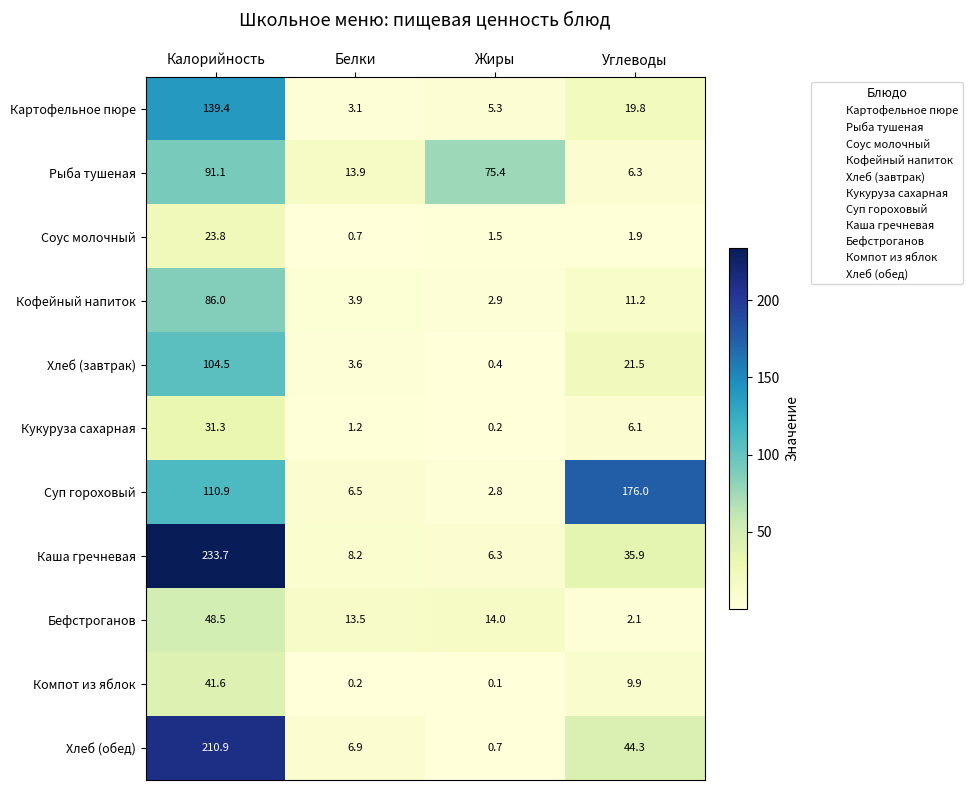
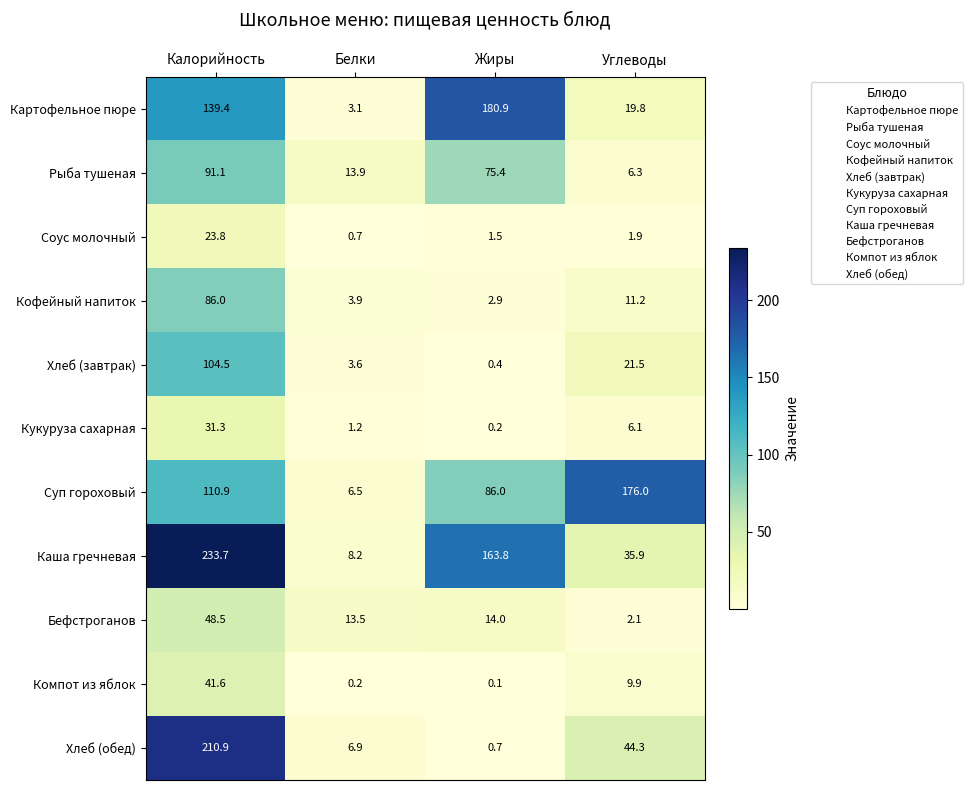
Картофельное пюре, Жиры: 5.3 -> 180.9
Суп гороховый, Жиры: 2.8 -> 86.0
Каша гречневая, Жиры: 6.3 -> 163.8
